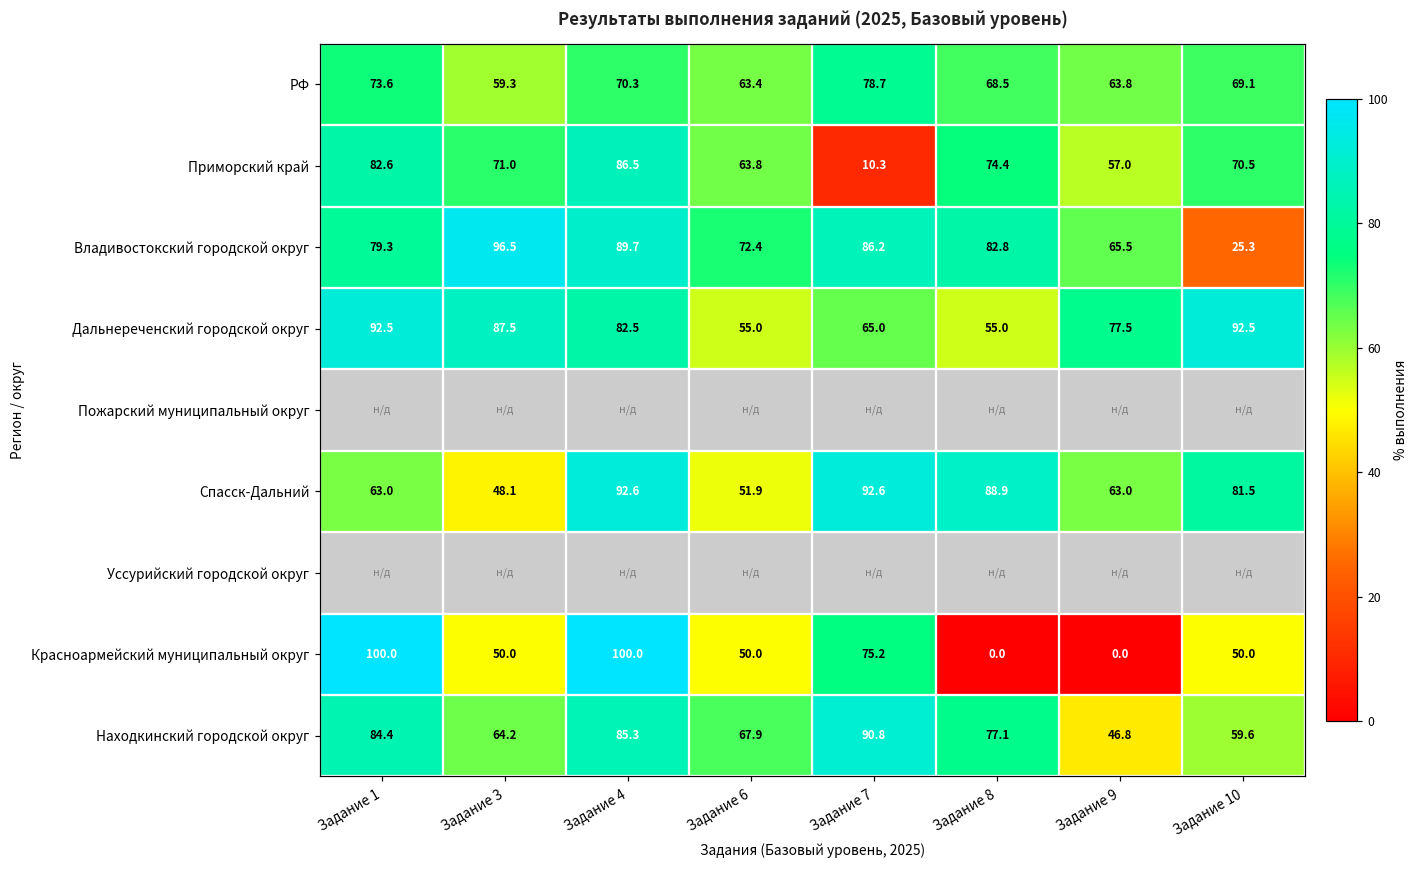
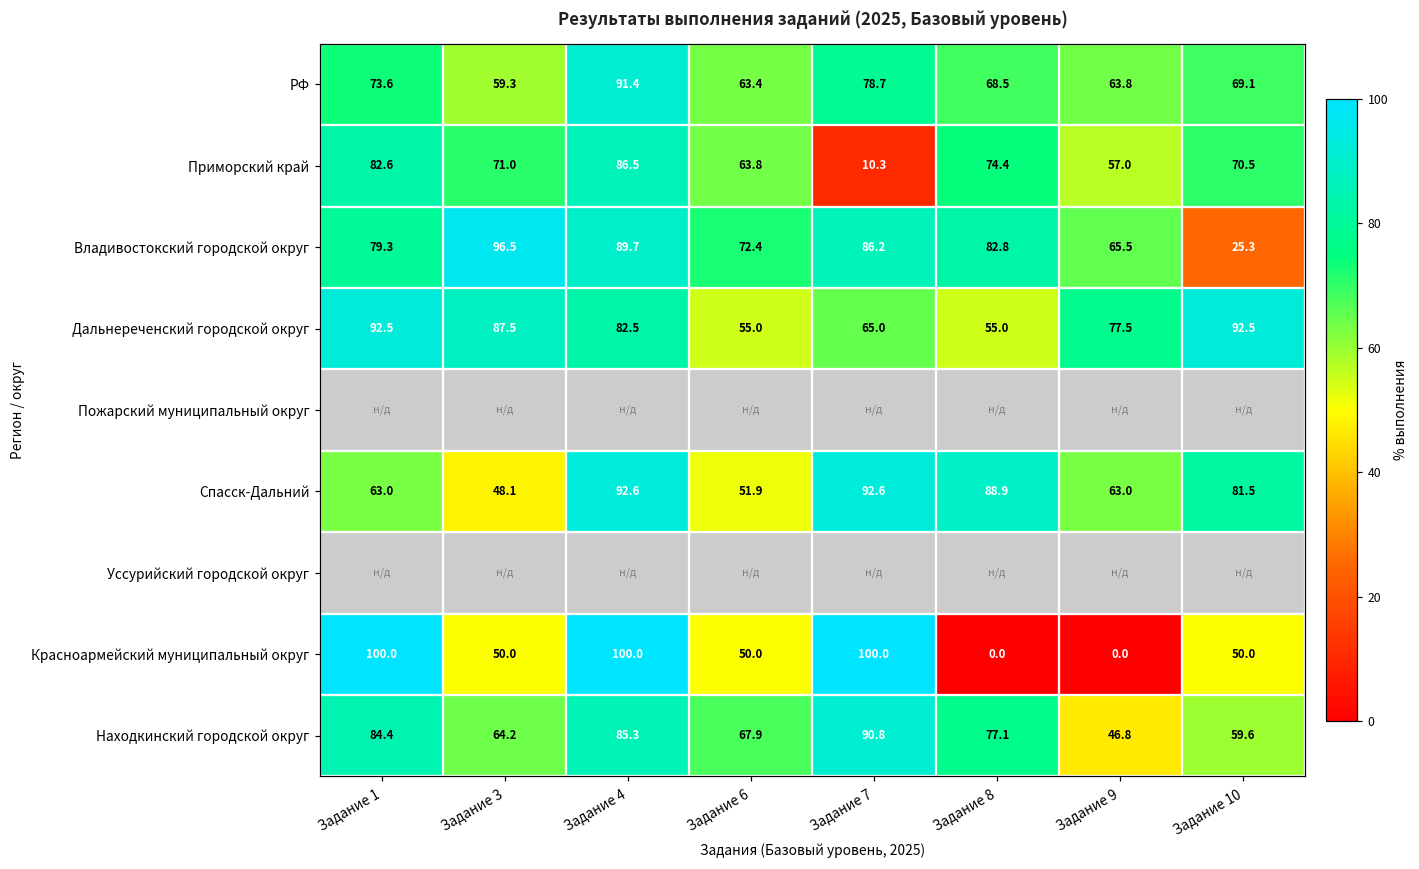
РФ, Задание 4: 70.3 -> 91.4
Красноармейский муниципальный округ, Задание 7: 75.2 -> 100.0
